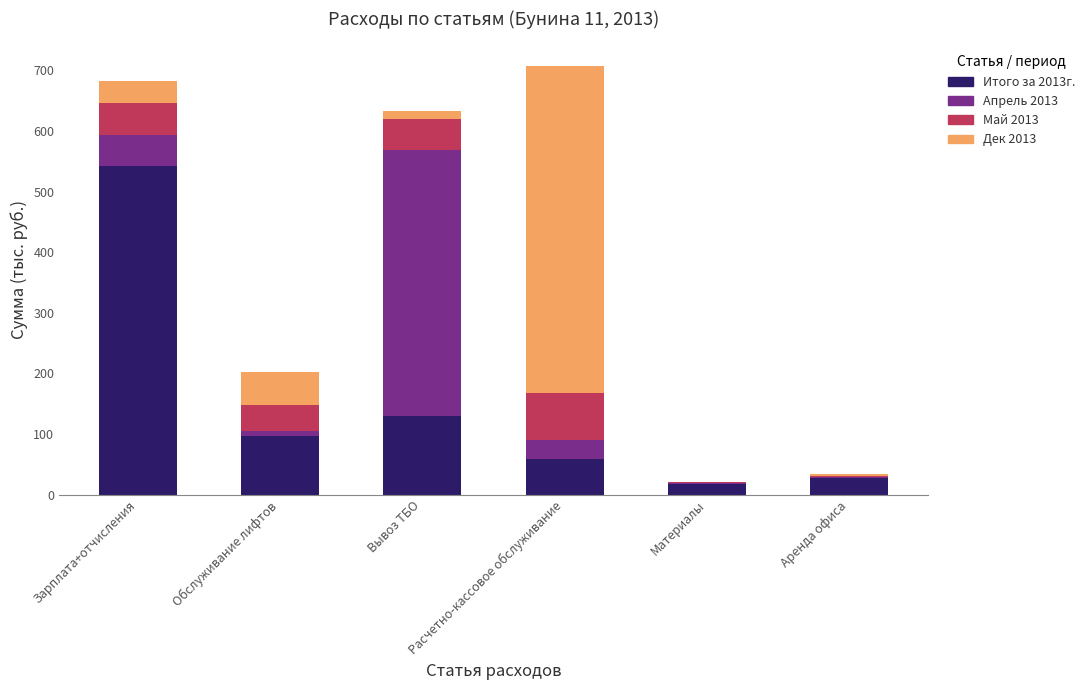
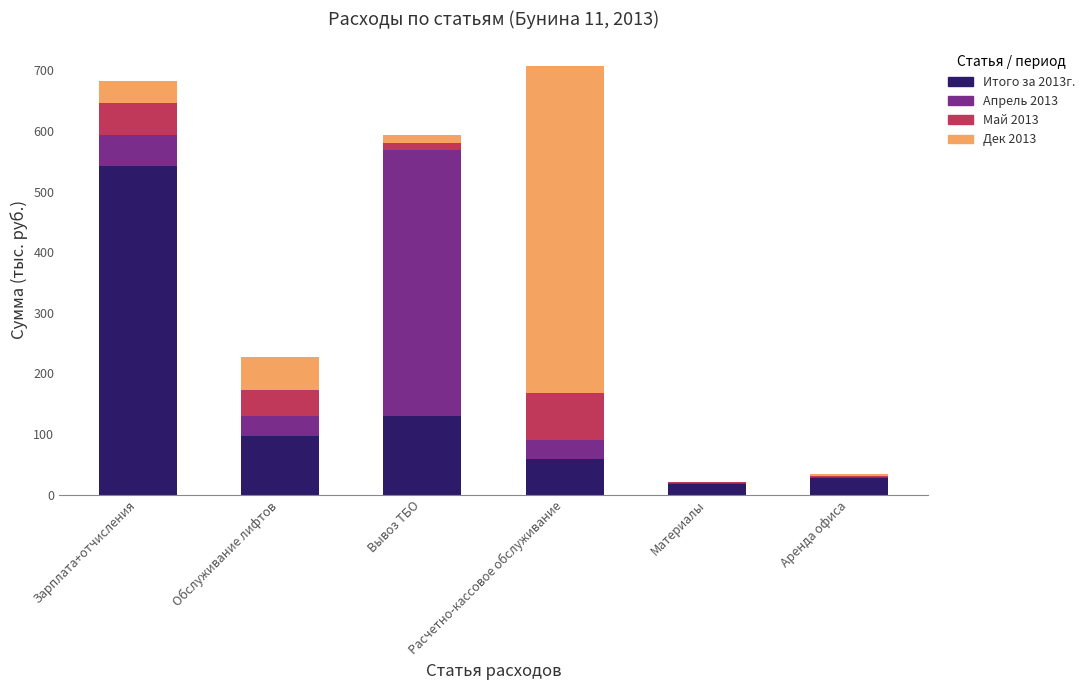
Апрель 2013, Обслуживание лифтов: 10 -> 30
Май 2013, Вывоз ТБО: 50 -> 10
